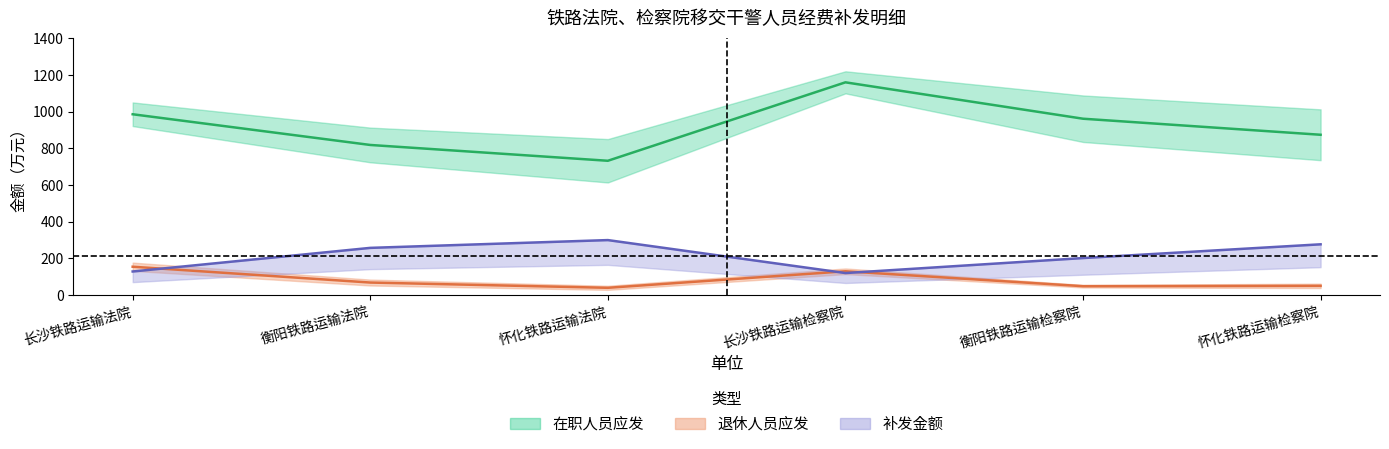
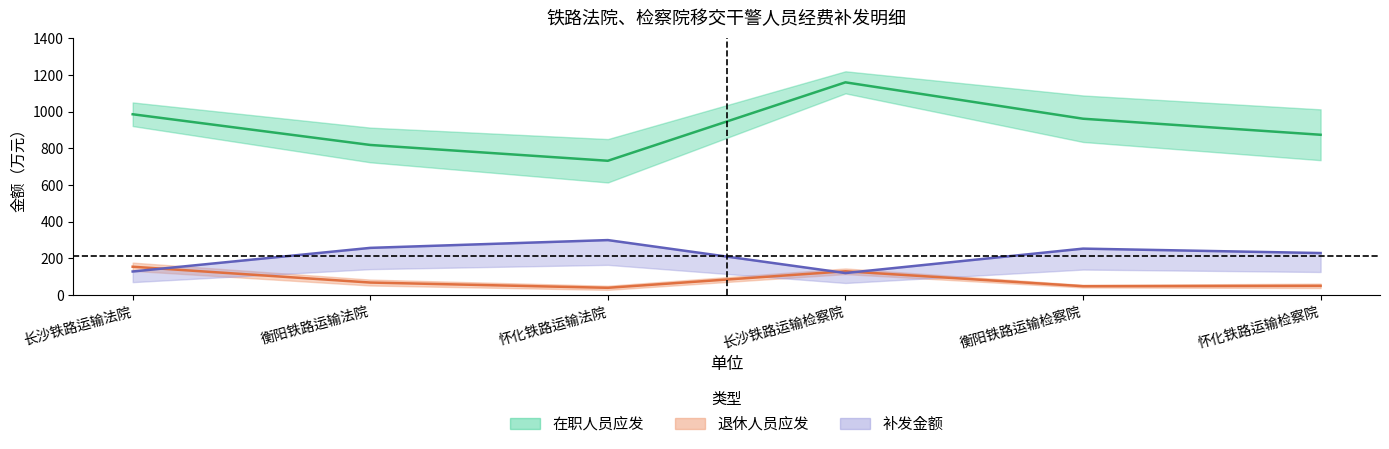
补发金额, 衡阳铁路运输检察院: 200 -> 250
补发金额, 怀化铁路运输检察院: 280 -> 230
